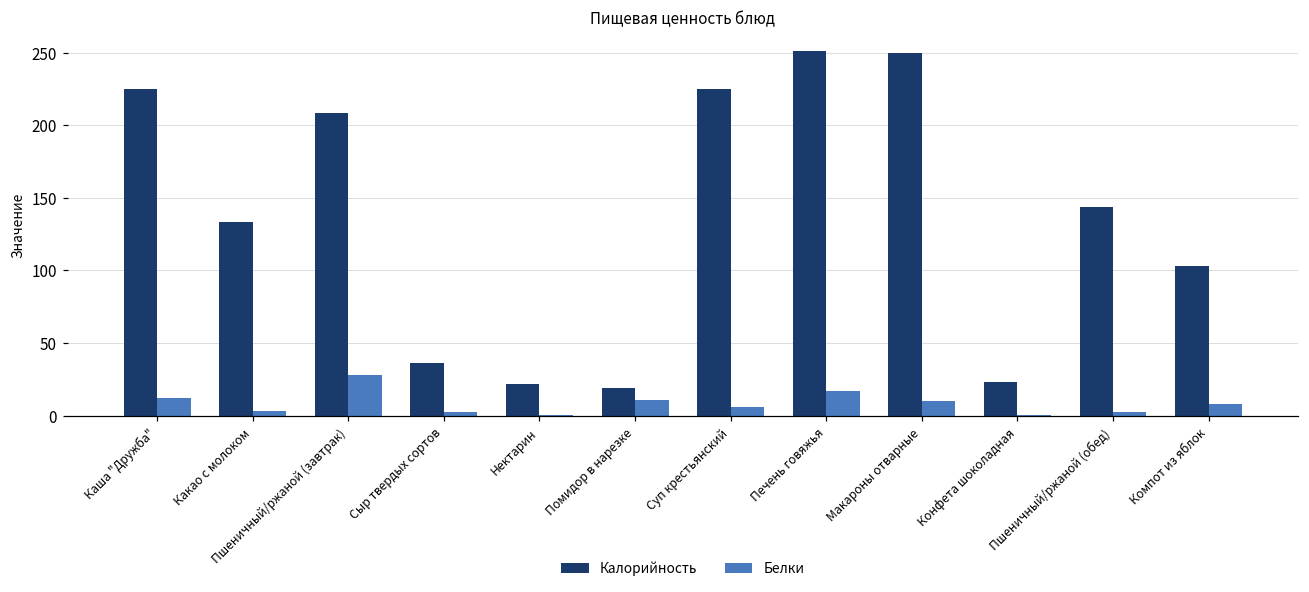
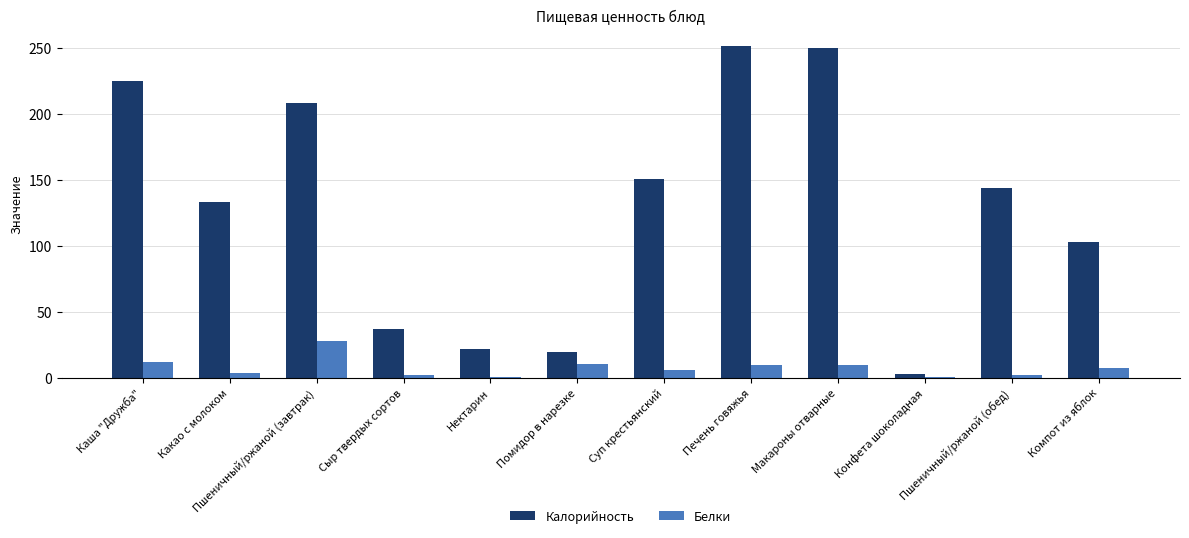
Калорийность, Суп крестьянский: 225 -> 151
Белки, Печень говяжья: 17 -> 10
Калорийность, Конфета шоколадная: 24 -> 3
